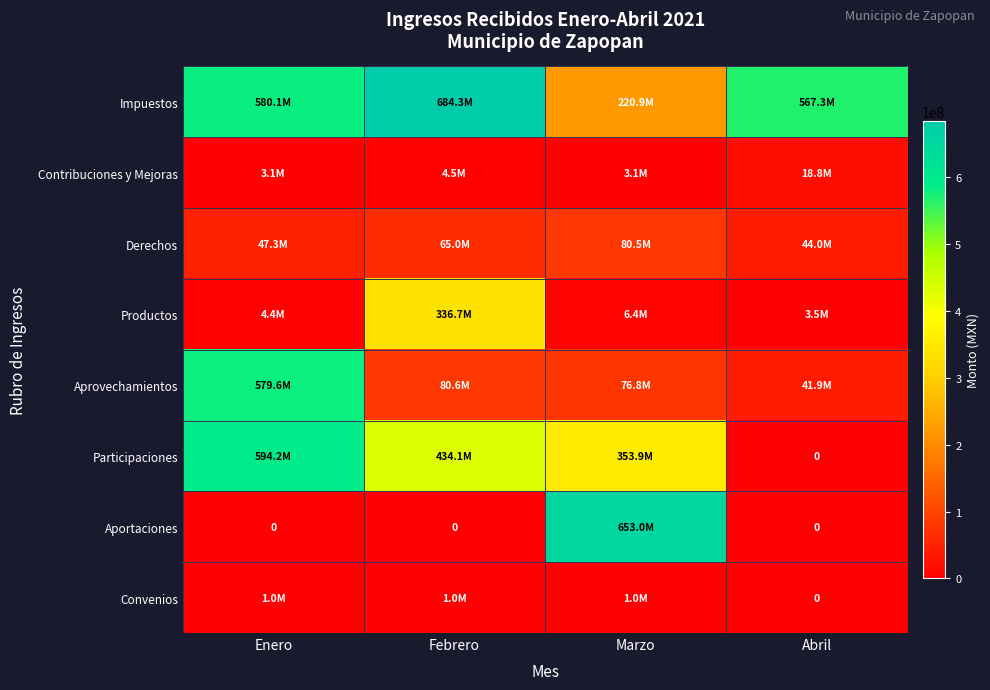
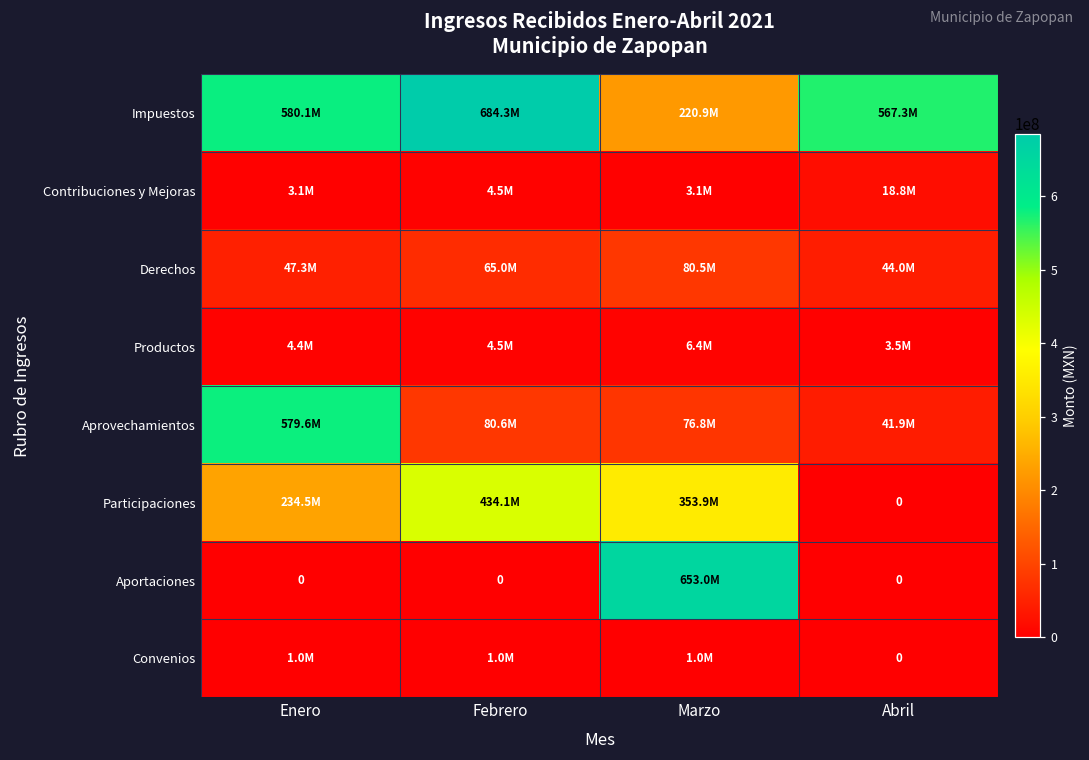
Productos, Febrero: 336.7M -> 4.5M
Participaciones, Enero: 594.2M -> 234.5M
